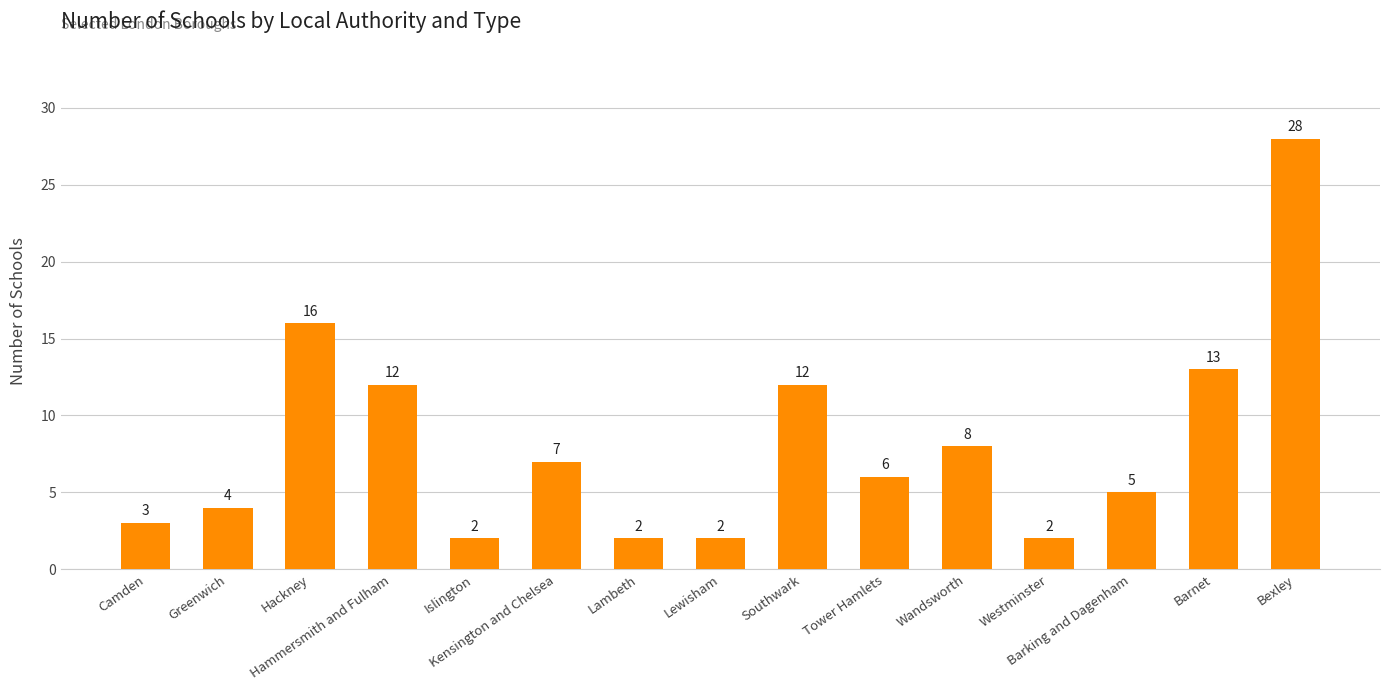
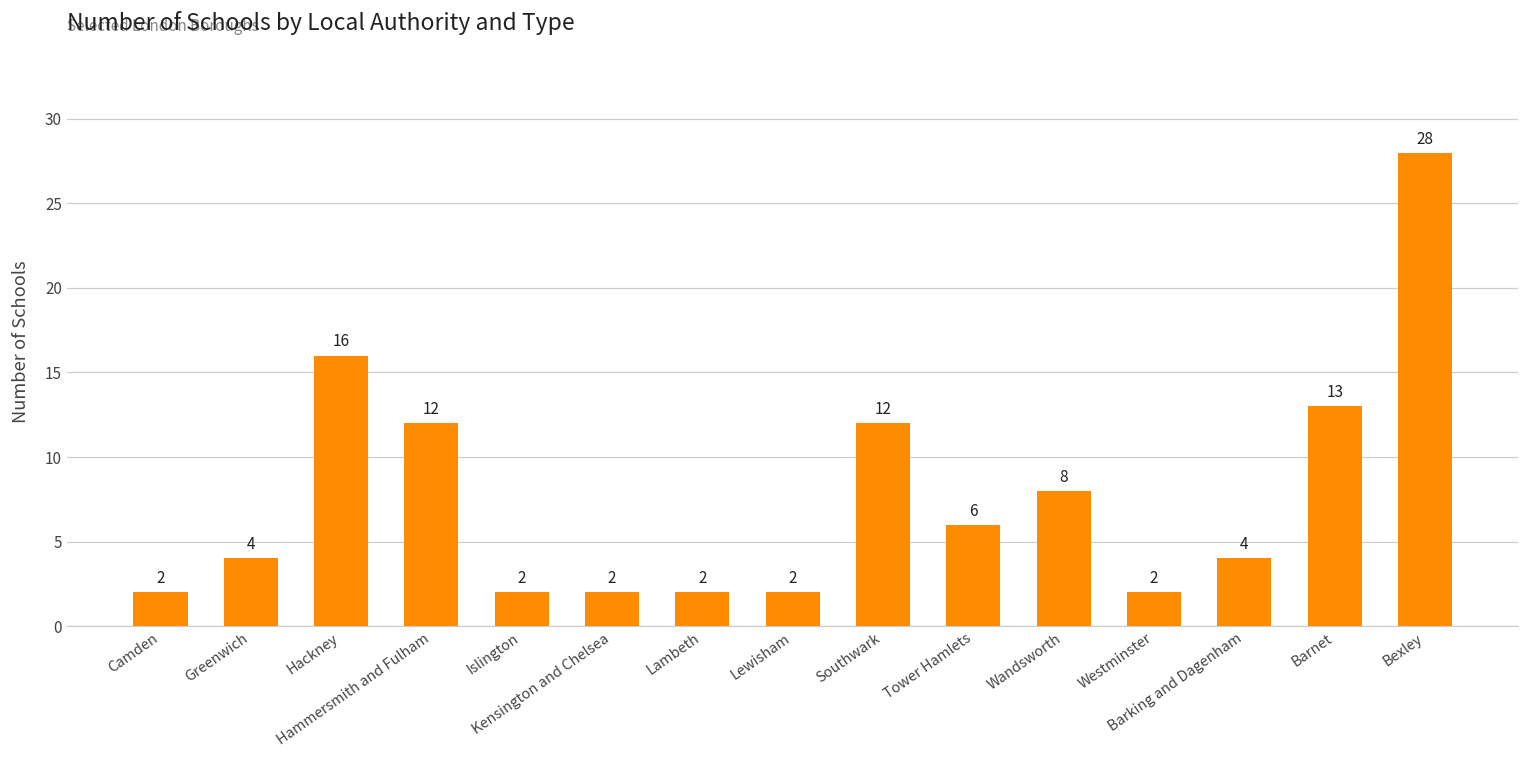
Camden: 3 -> 2
Kensington and Chelsea: 7 -> 2
Barking and Dagenham: 5 -> 4
